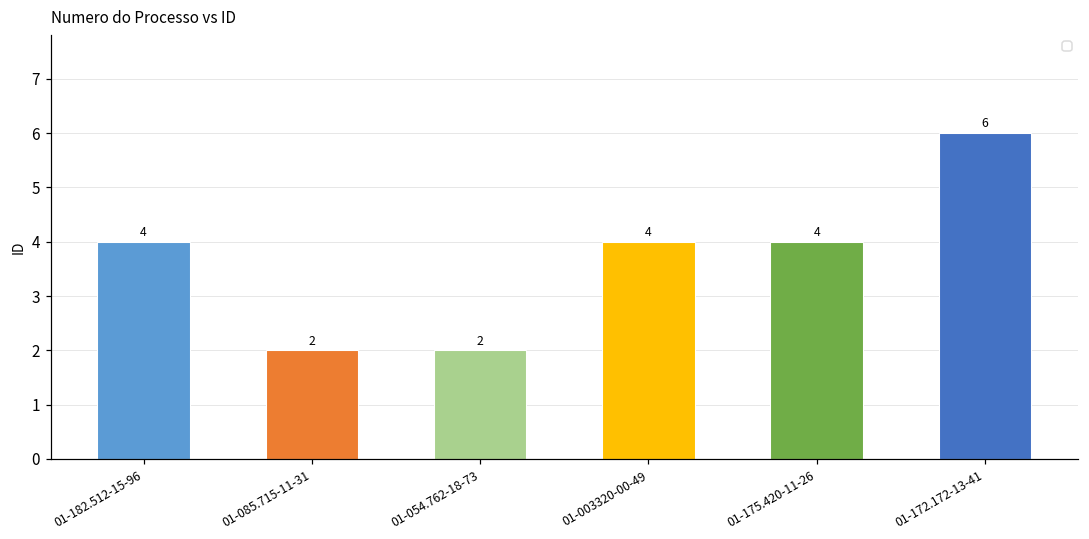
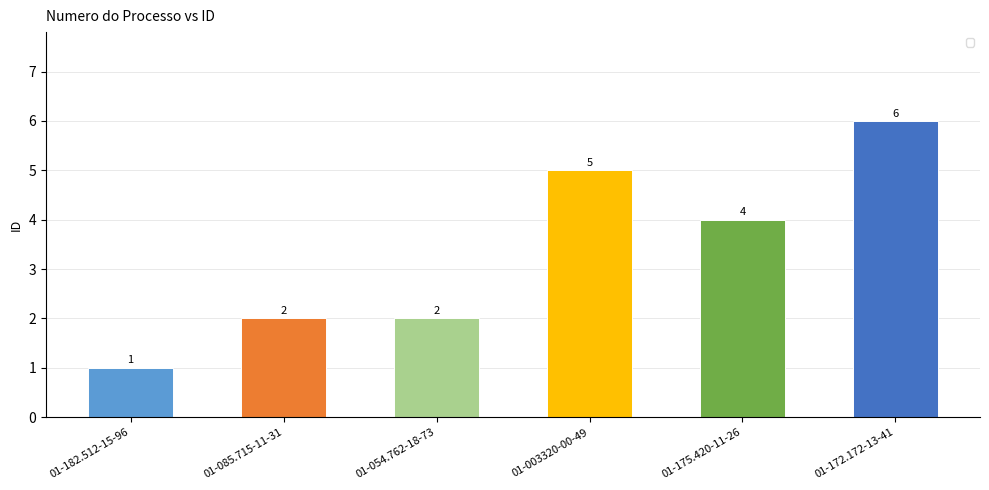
01-182.512-15-96: 4 -> 1
01-003320-00-49: 4 -> 5
